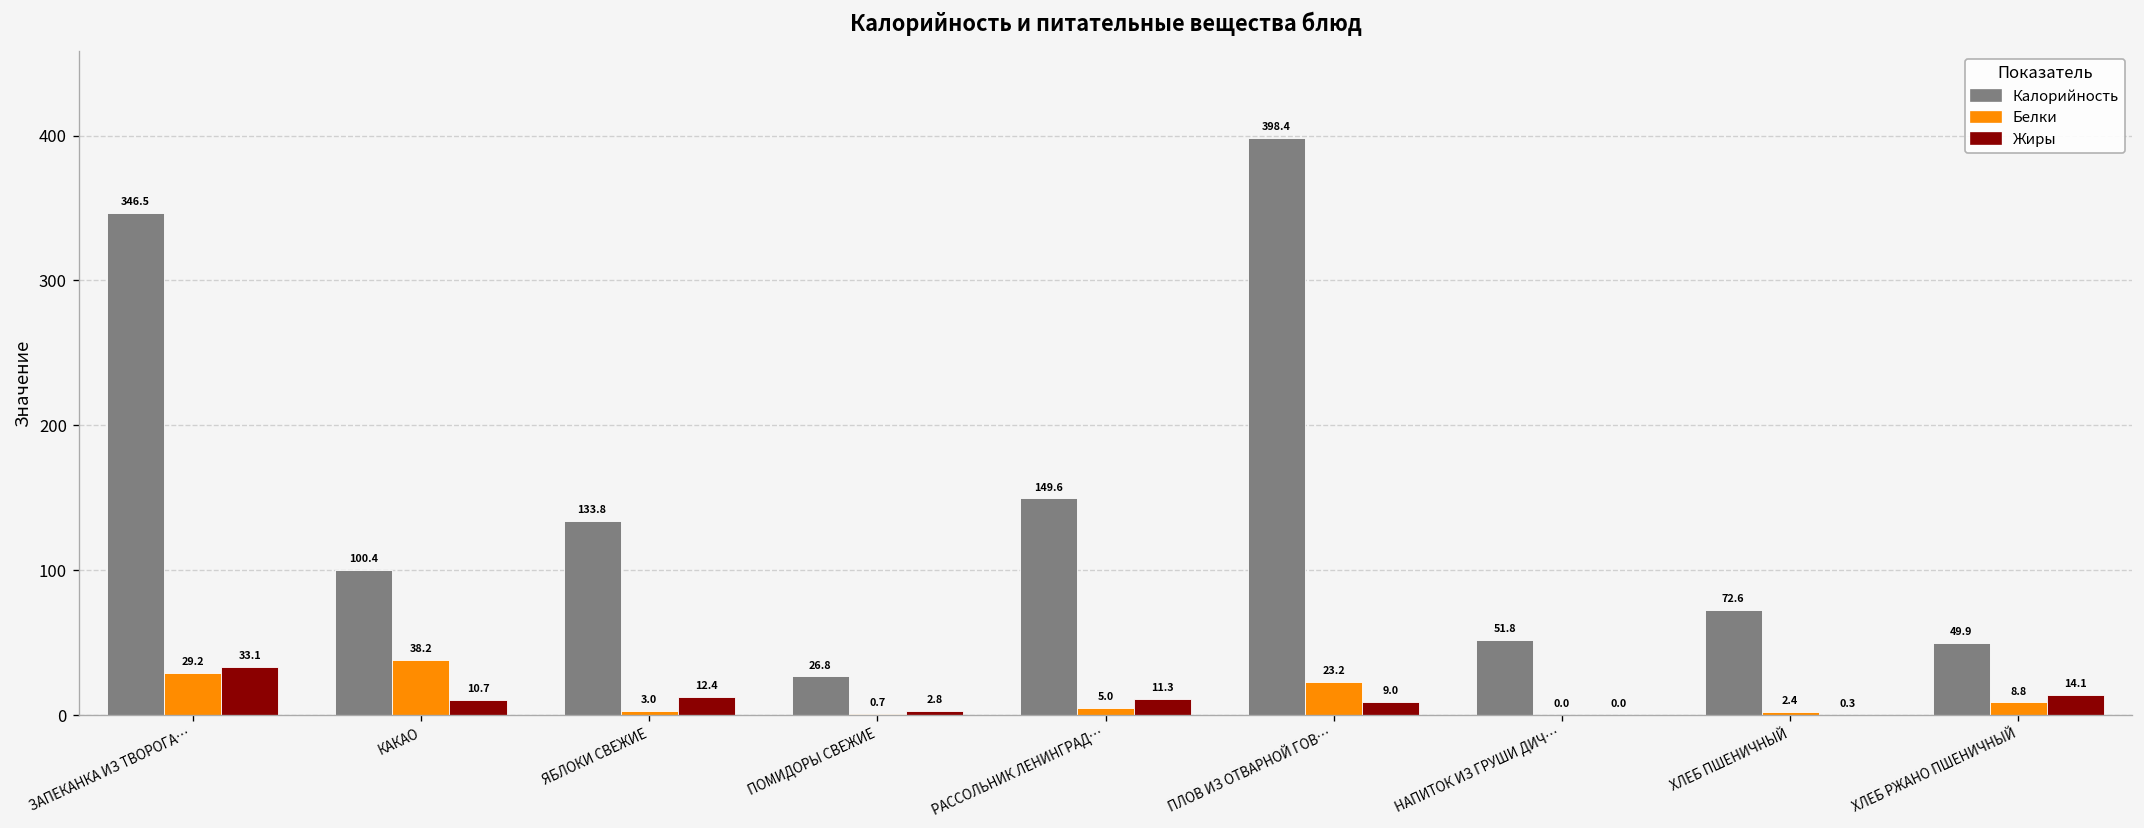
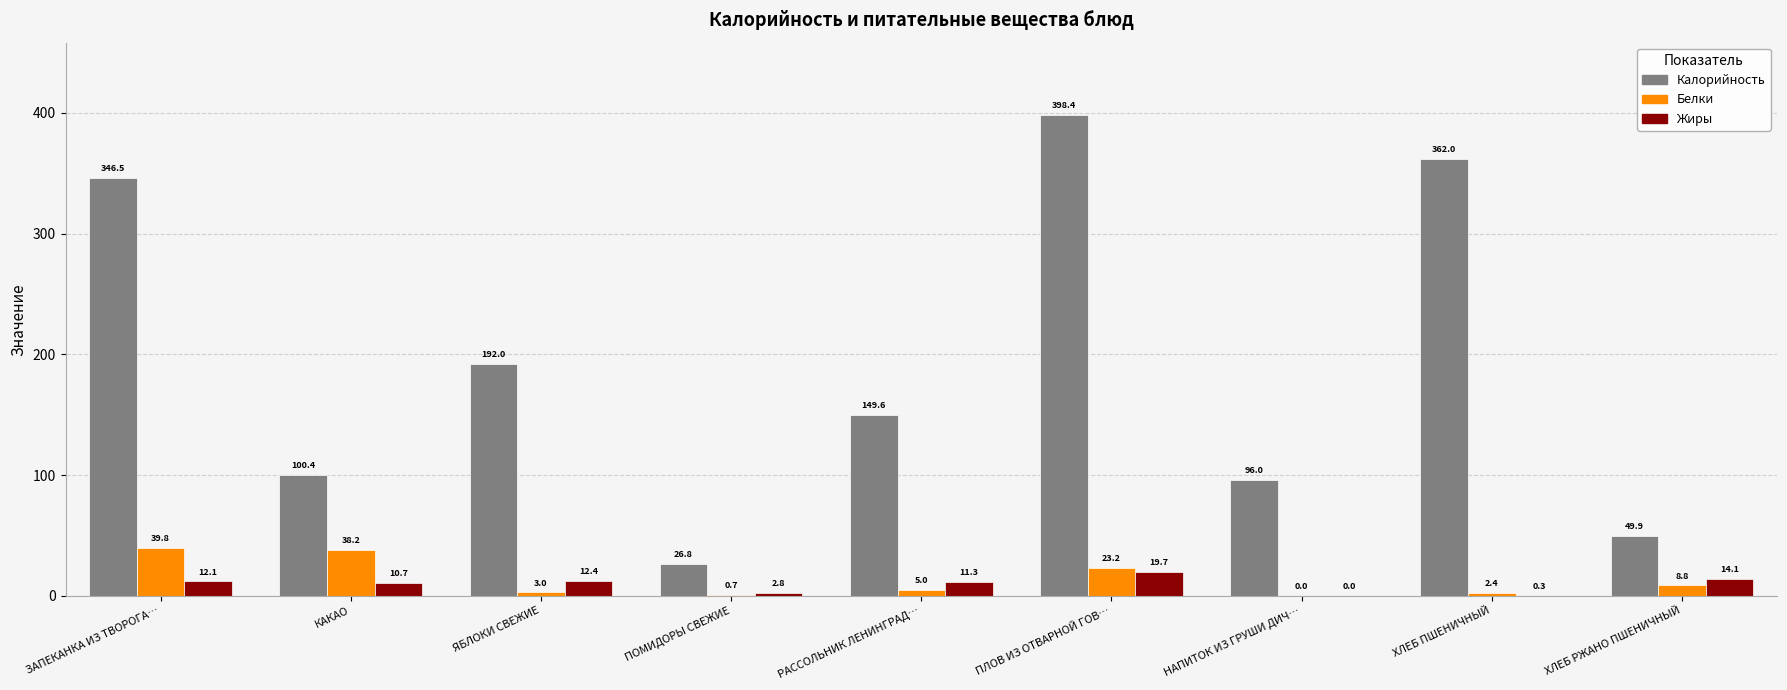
Белки, ЗАПЕКАНКА ИЗ ТВОРОГА…: 29.2 -> 39.8
Жиры, ЗАПЕКАНКА ИЗ ТВОРОГА…: 33.1 -> 12.1
Калорийность, ЯБЛОКИ СВЕЖИЕ: 133.8 -> 192.0
Жиры, ПЛОВ ИЗ ОТВАРНОЙ ГОВ…: 9.0 -> 19.7
Калорийность, НАПИТОК ИЗ ГРУШИ ДИЧ…: 51.8 -> 96.0
Калорийность, ХЛЕБ ПШЕНИЧНЫЙ: 72.6 -> 362.0
